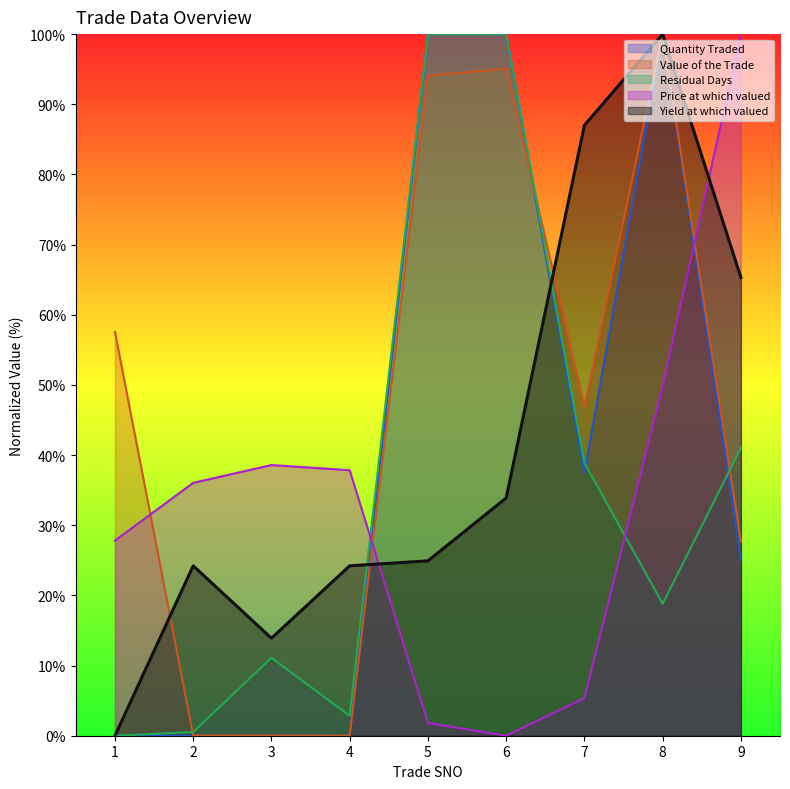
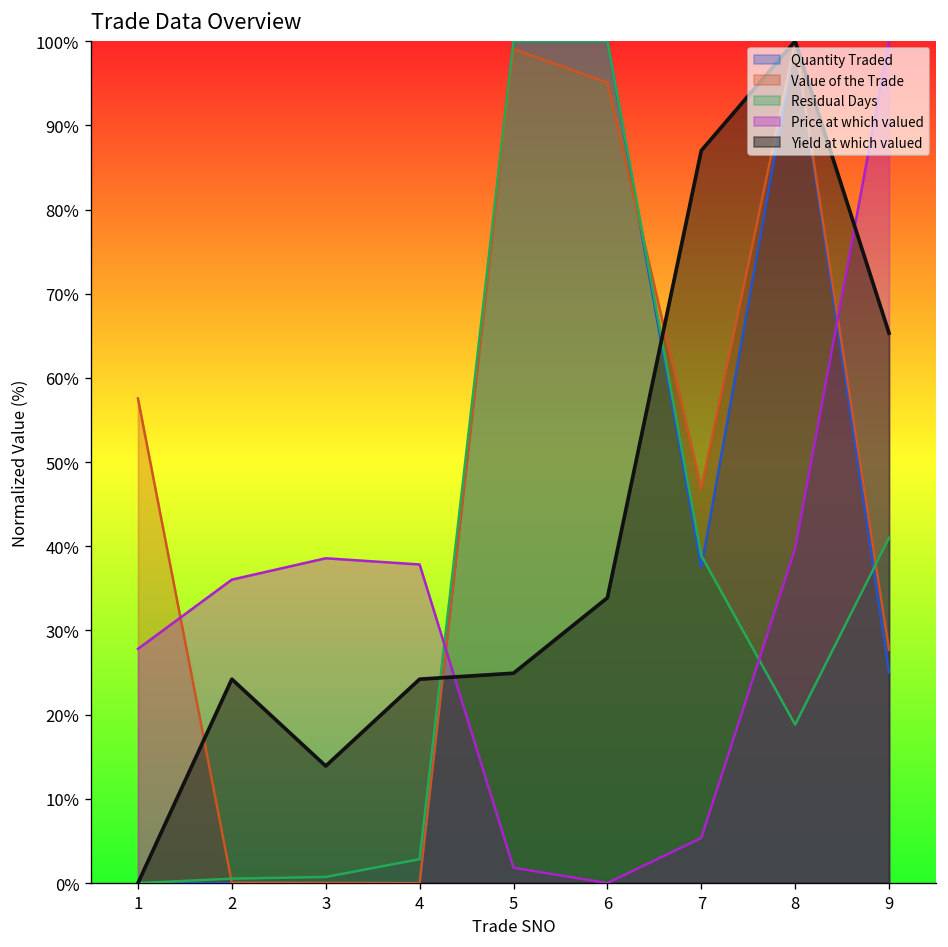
Residual Days, 3: 11% -> 1%
Value of the Trade, 5: 94% -> 99%
Price at which valued, 8: 50% -> 40%
